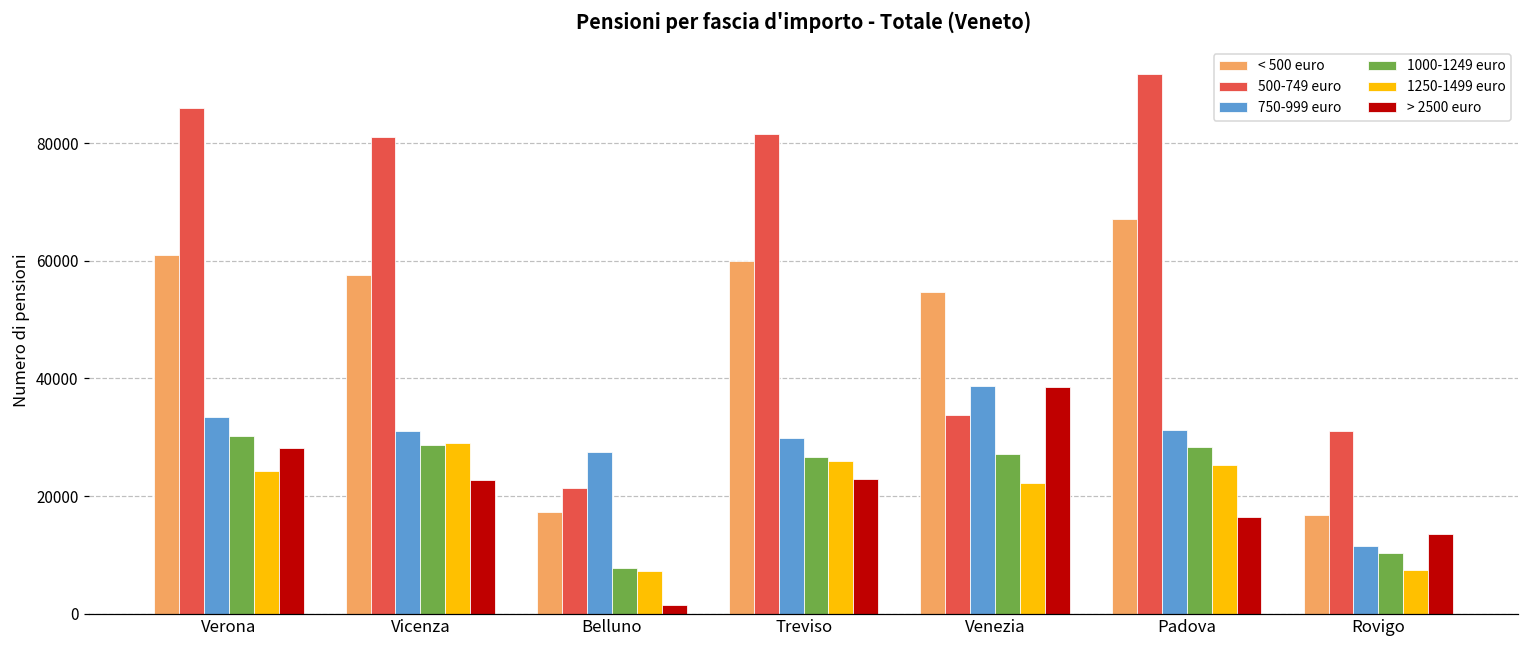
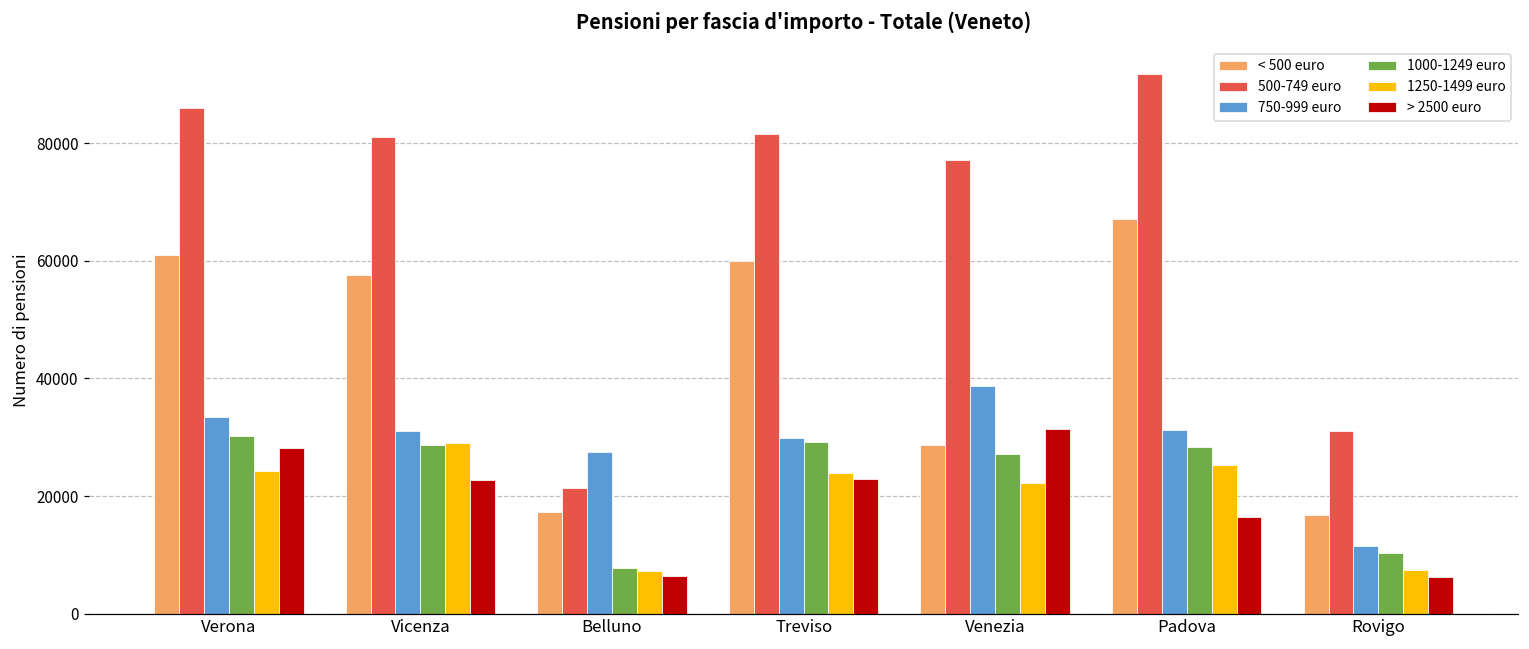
> 2500 euro, Belluno: 2000 -> 6000
1000-1249 euro, Treviso: 27000 -> 29000
1250-1499 euro, Treviso: 26000 -> 24000
< 500 euro, Venezia: 55000 -> 29000
500-749 euro, Venezia: 34000 -> 77000
> 2500 euro, Venezia: 39000 -> 31000
> 2500 euro, Rovigo: 13000 -> 6000
